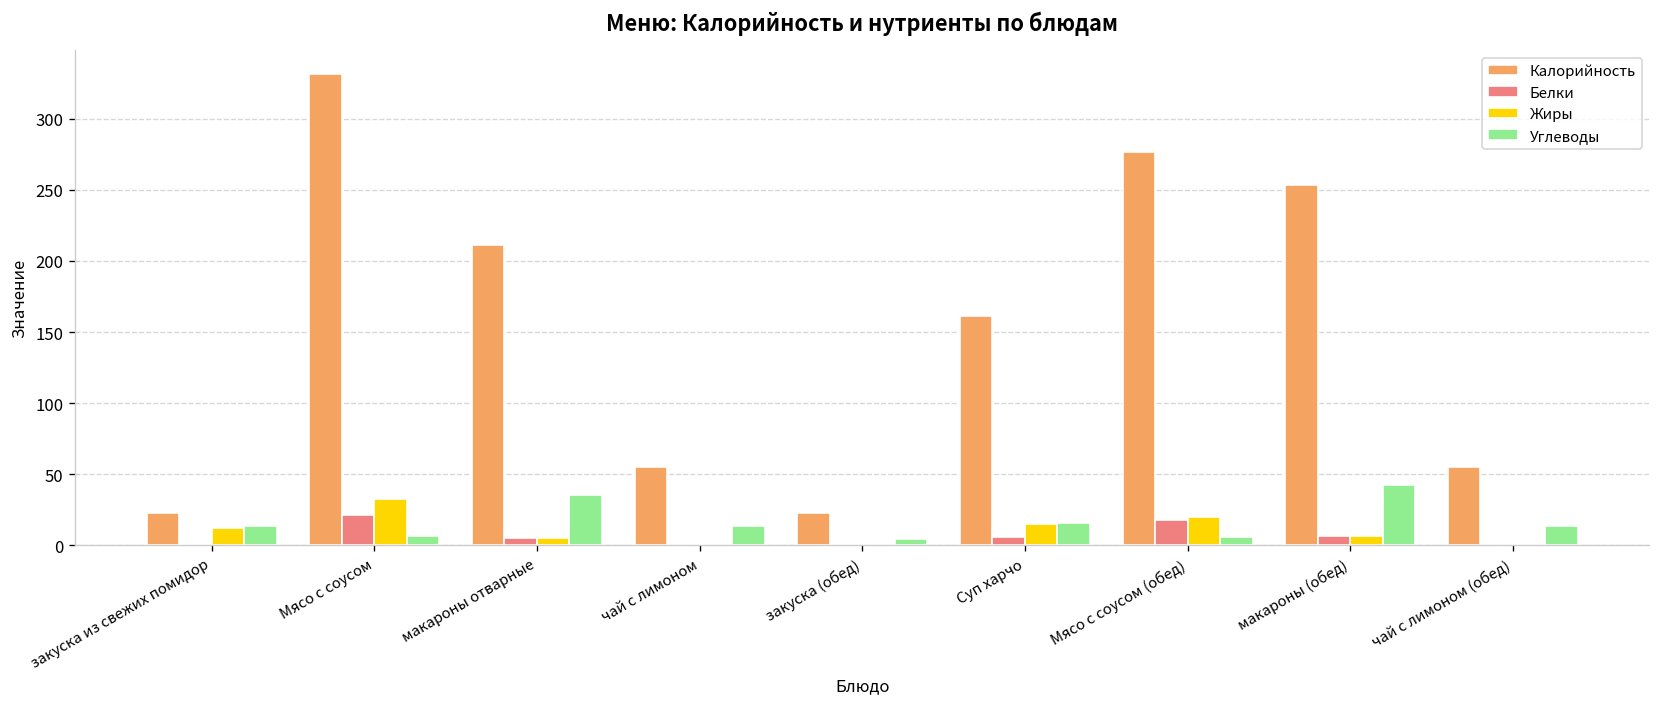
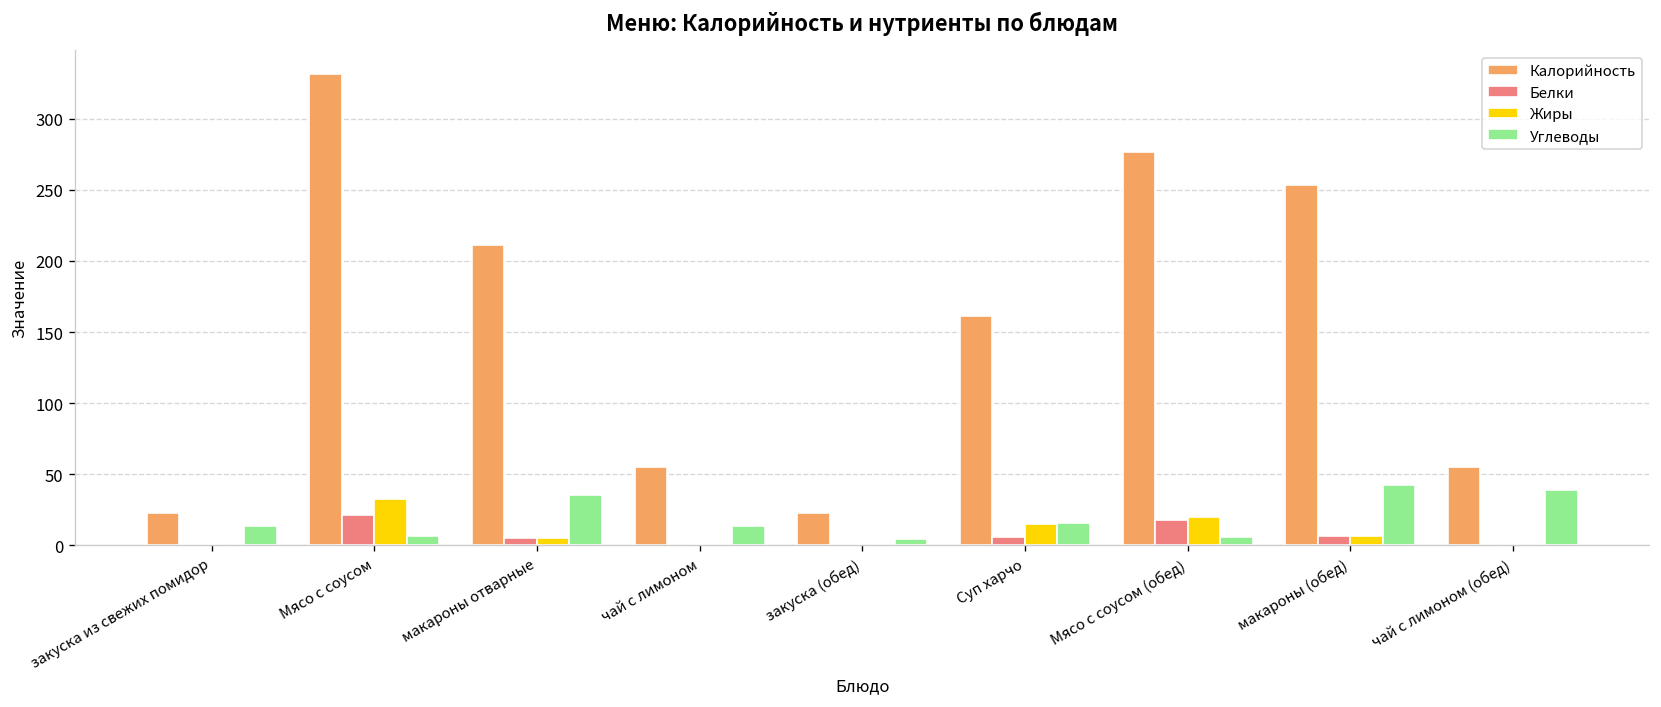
Жиры, закуска из свежих помидор: 12 -> 0
Углеводы, чай с лимоном (обед): 14 -> 39
